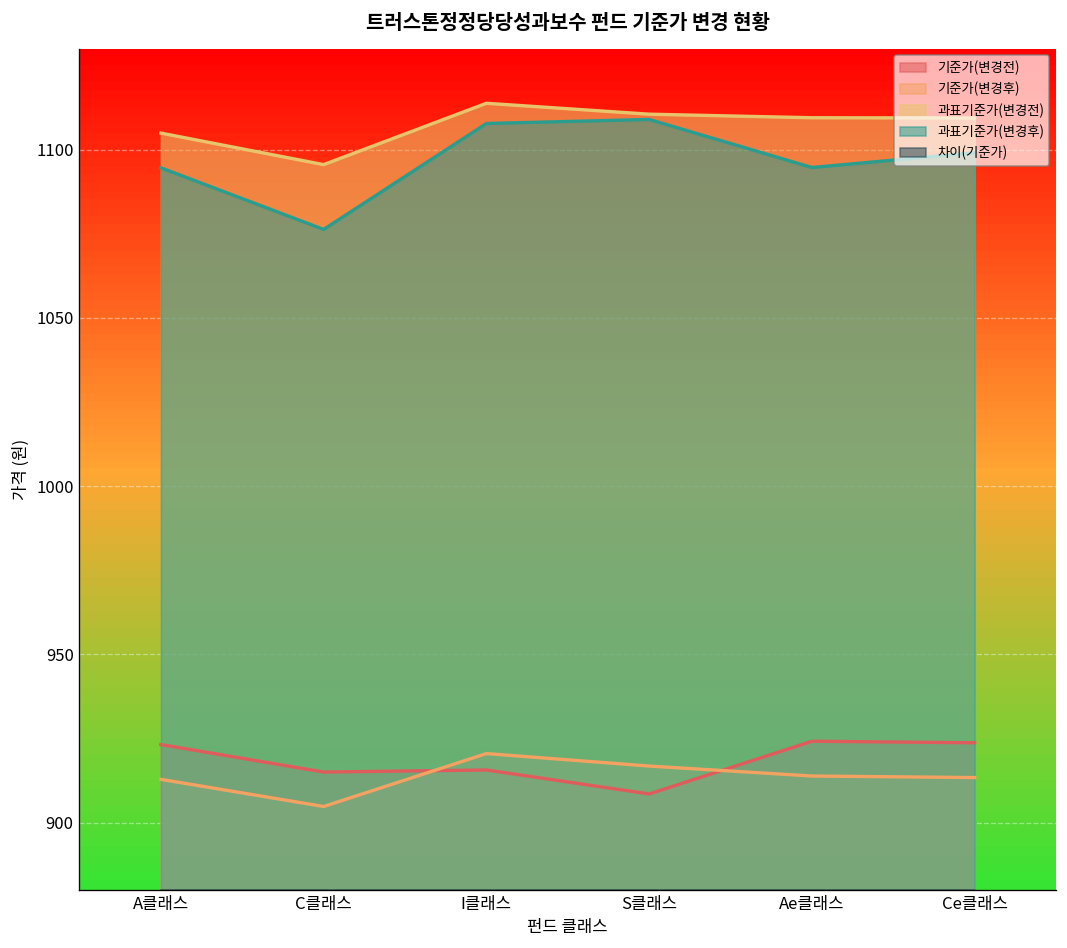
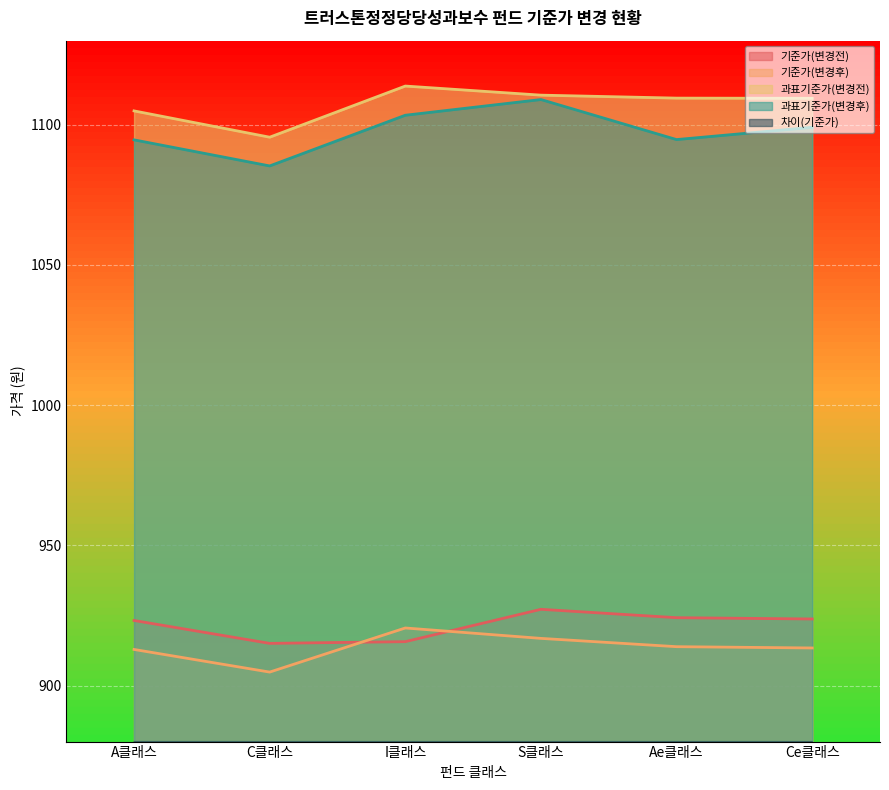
과표기준가(변경후), C클래스: 1076 -> 1085
과표기준가(변경후), I클래스: 1108 -> 1103
기준가(변경전), S클래스: 909 -> 927
